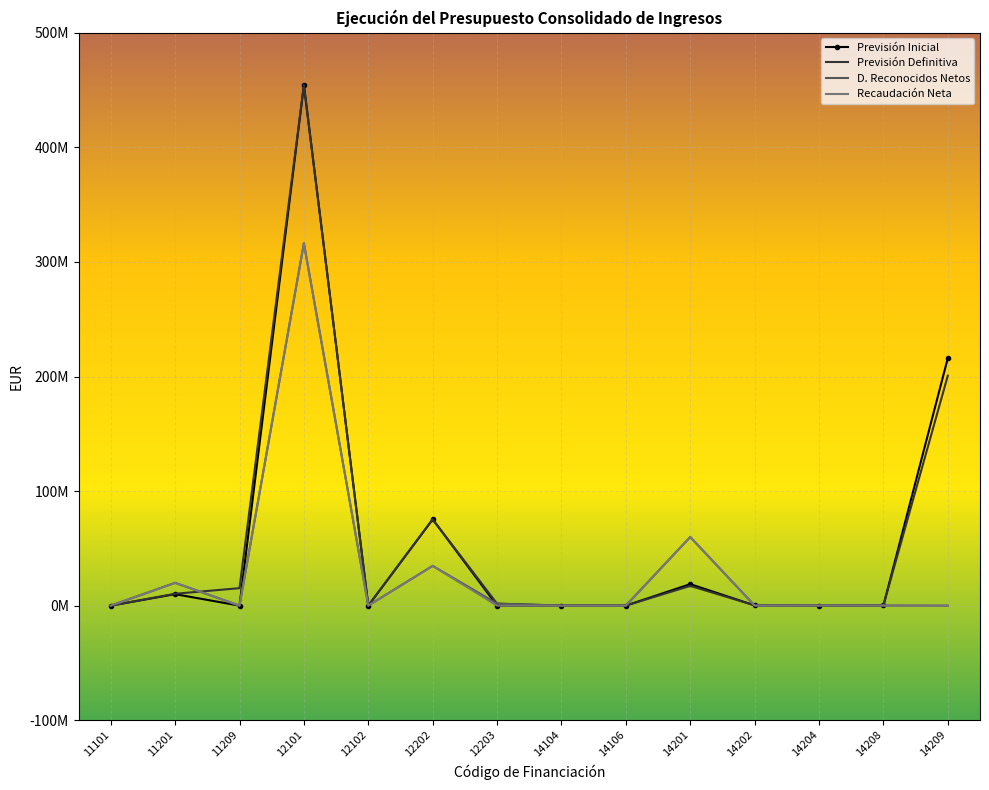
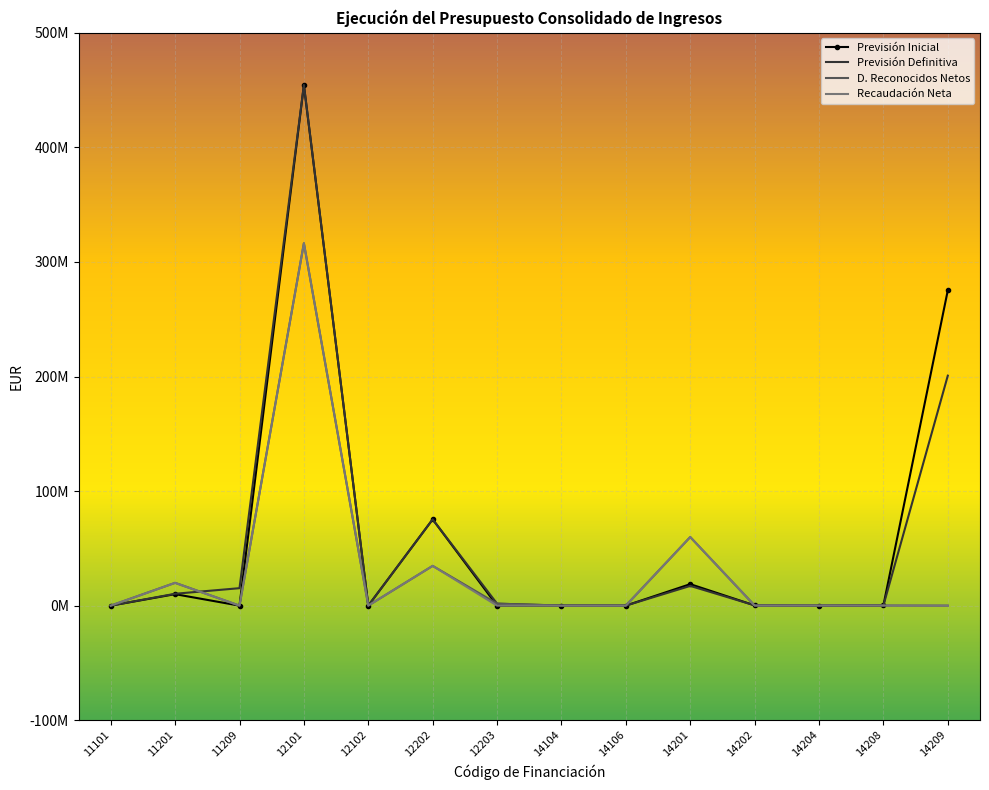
Previsión Inicial, 14209: 216000000 -> 275000000
